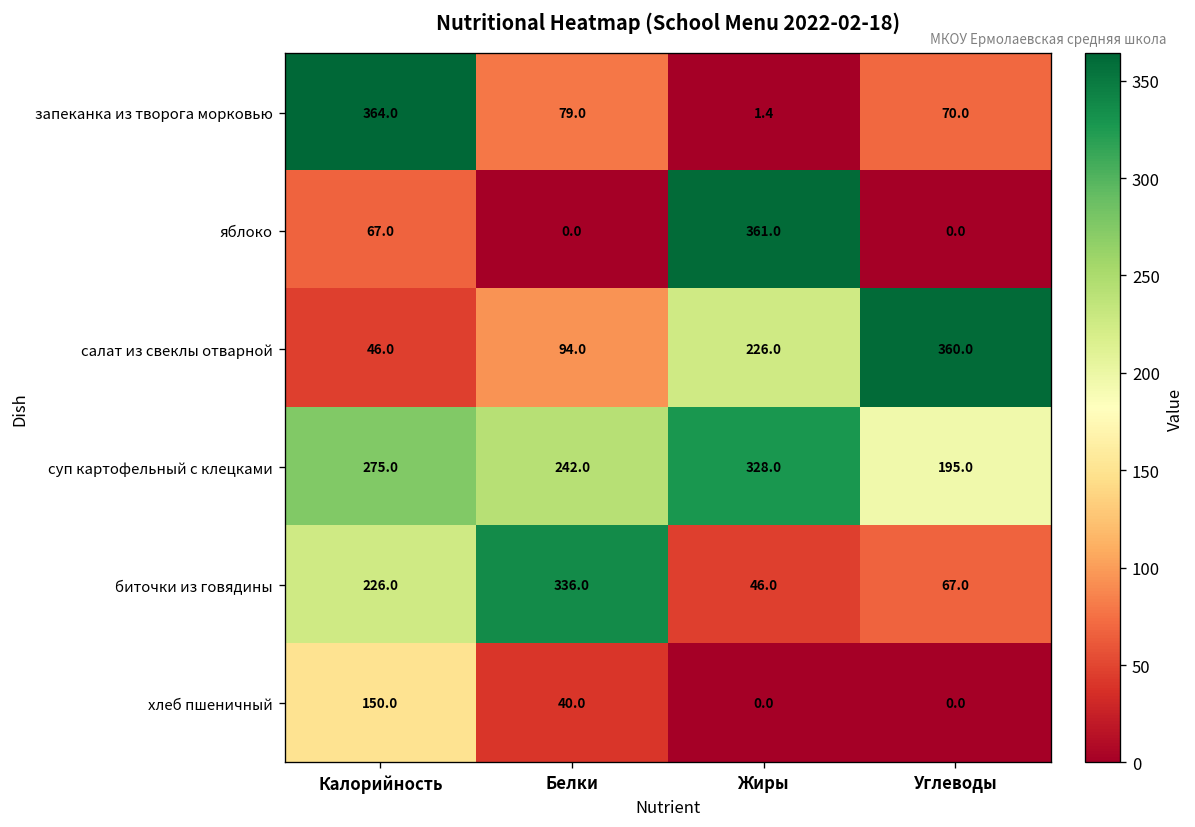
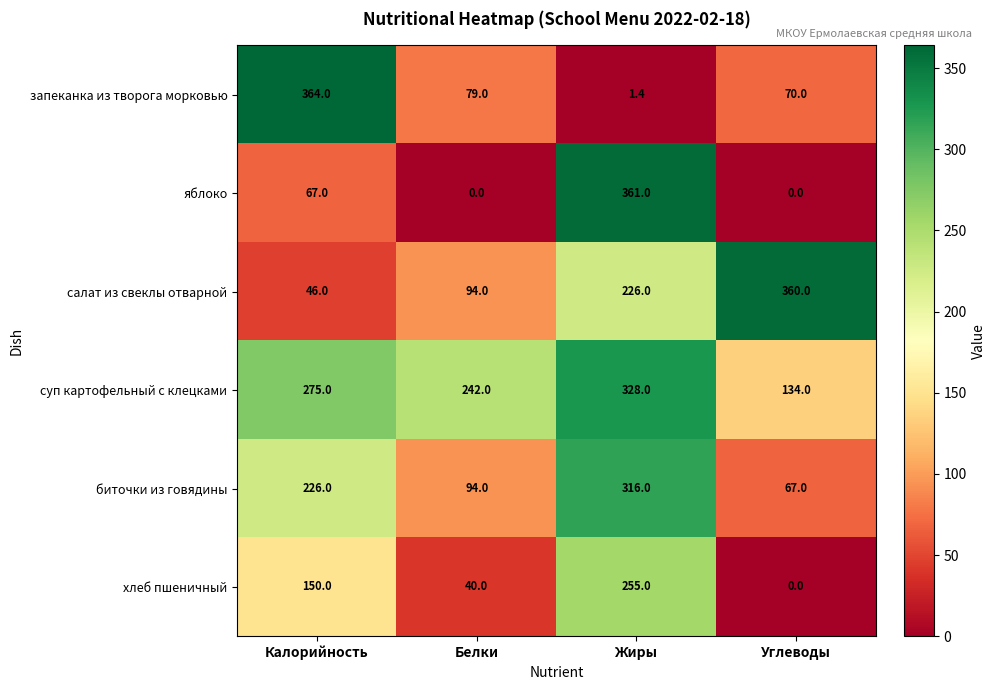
суп картофельный с клецками, Углеводы: 195.0 -> 134.0
биточки из говядины, Белки: 336.0 -> 94.0
биточки из говядины, Жиры: 46.0 -> 316.0
хлеб пшеничный, Жиры: 0.0 -> 255.0
